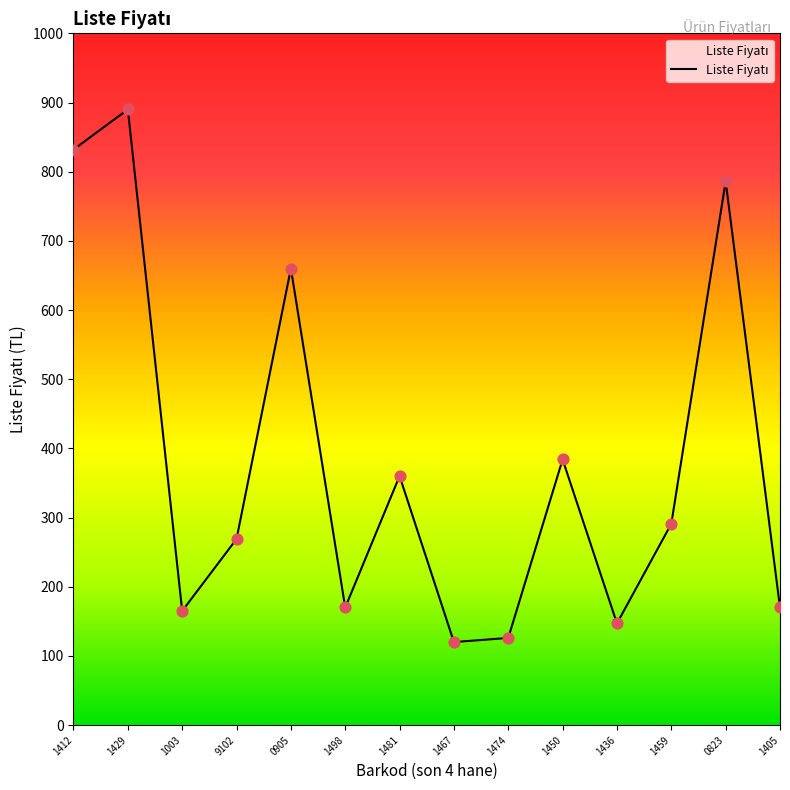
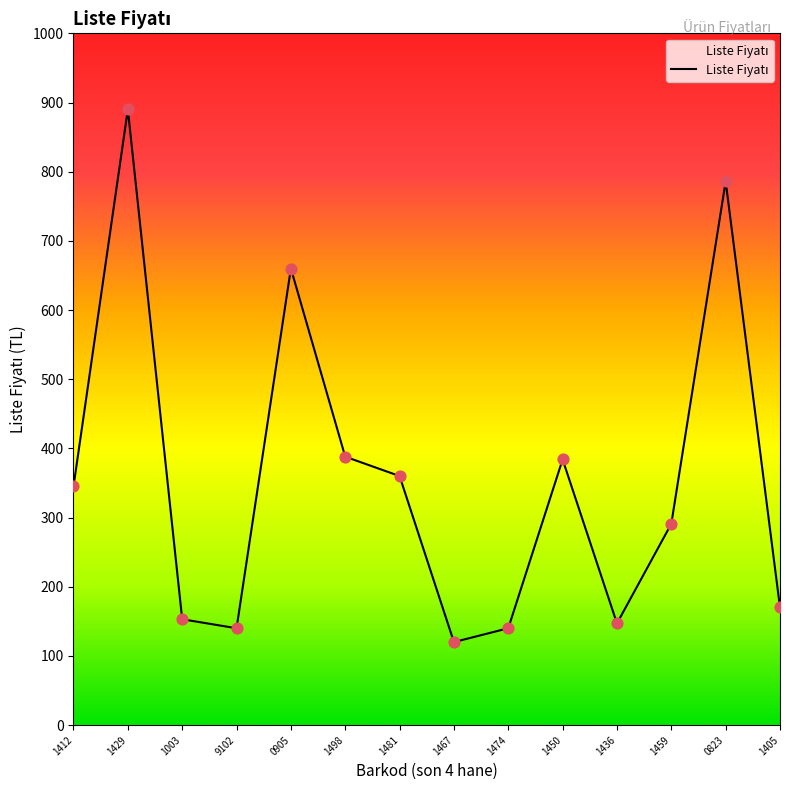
1412: 830 -> 350
1003: 170 -> 150
9102: 270 -> 140
1498: 170 -> 390
1474: 130 -> 140
